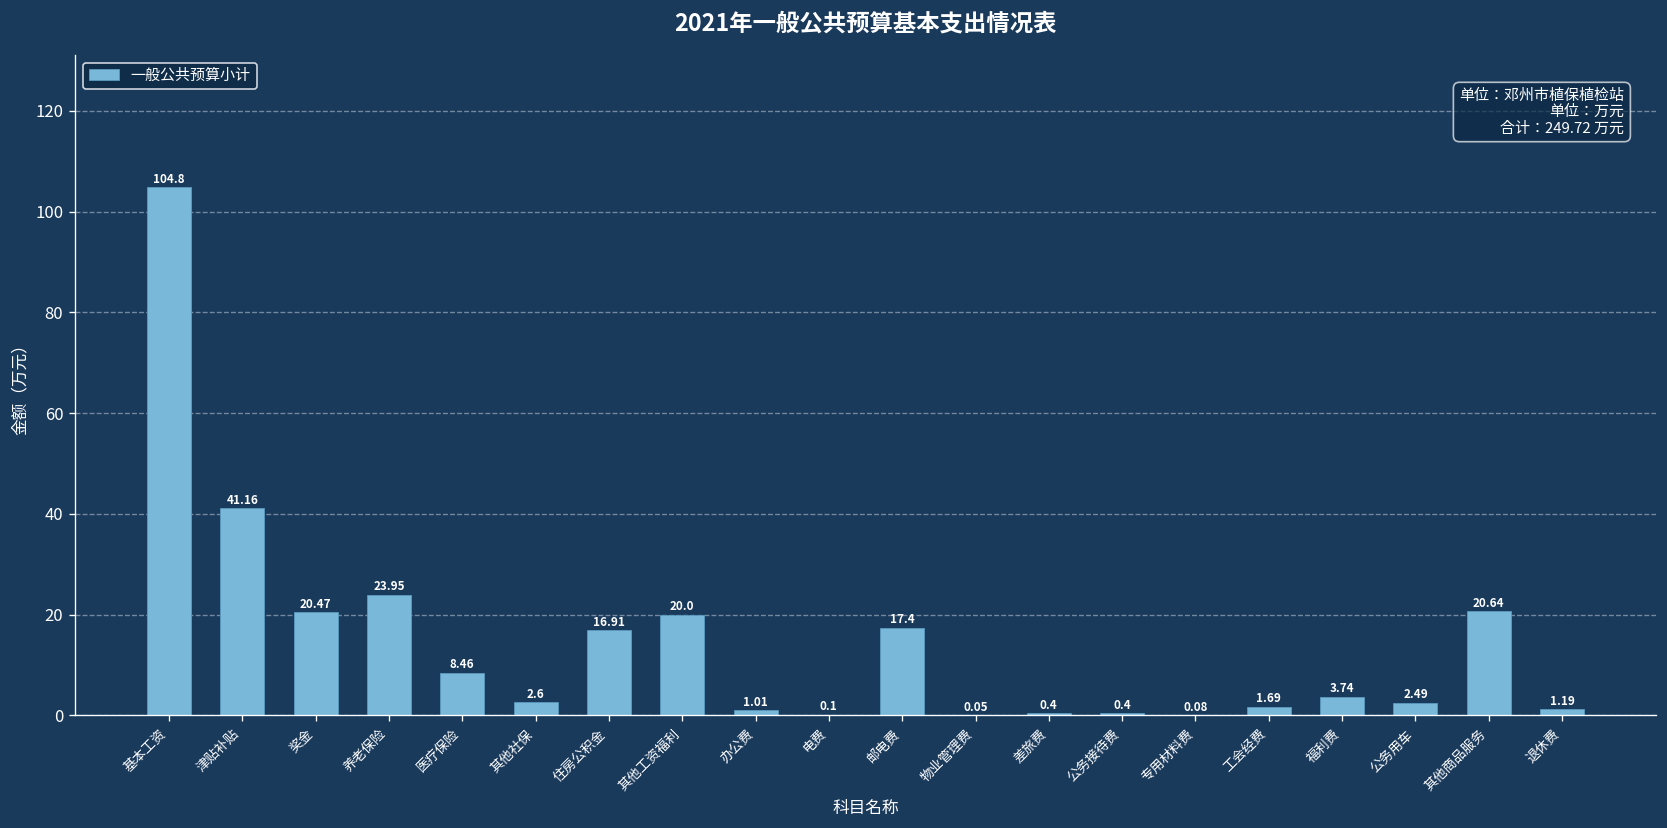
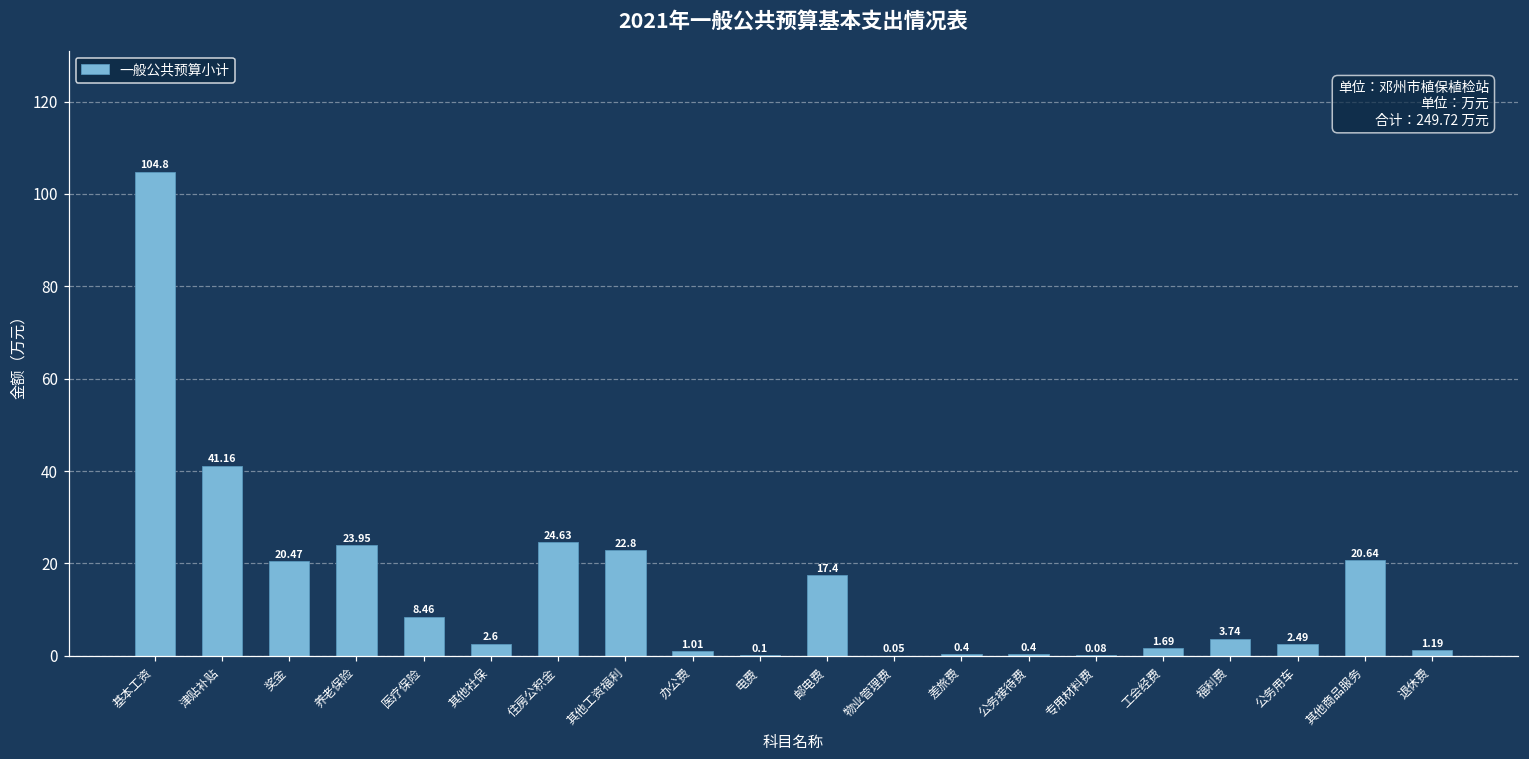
住房公积金: 16.91 -> 24.63
其他工资福利: 20.0 -> 22.8
